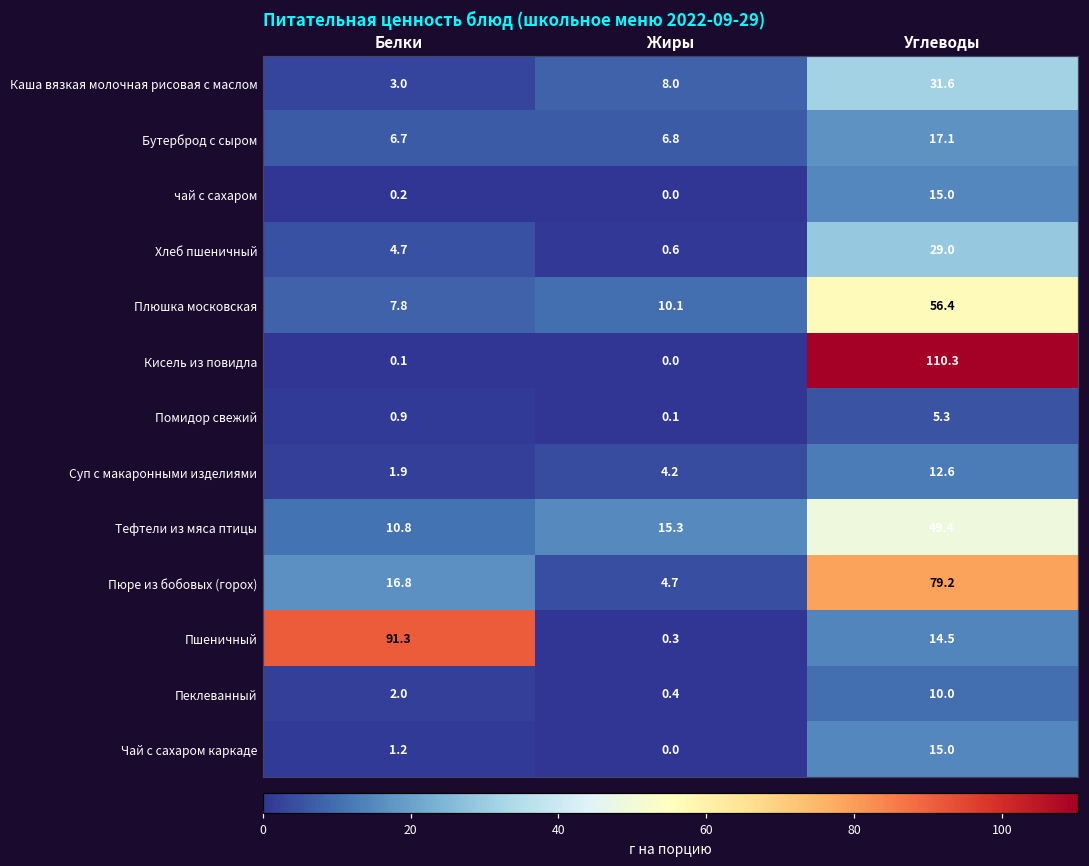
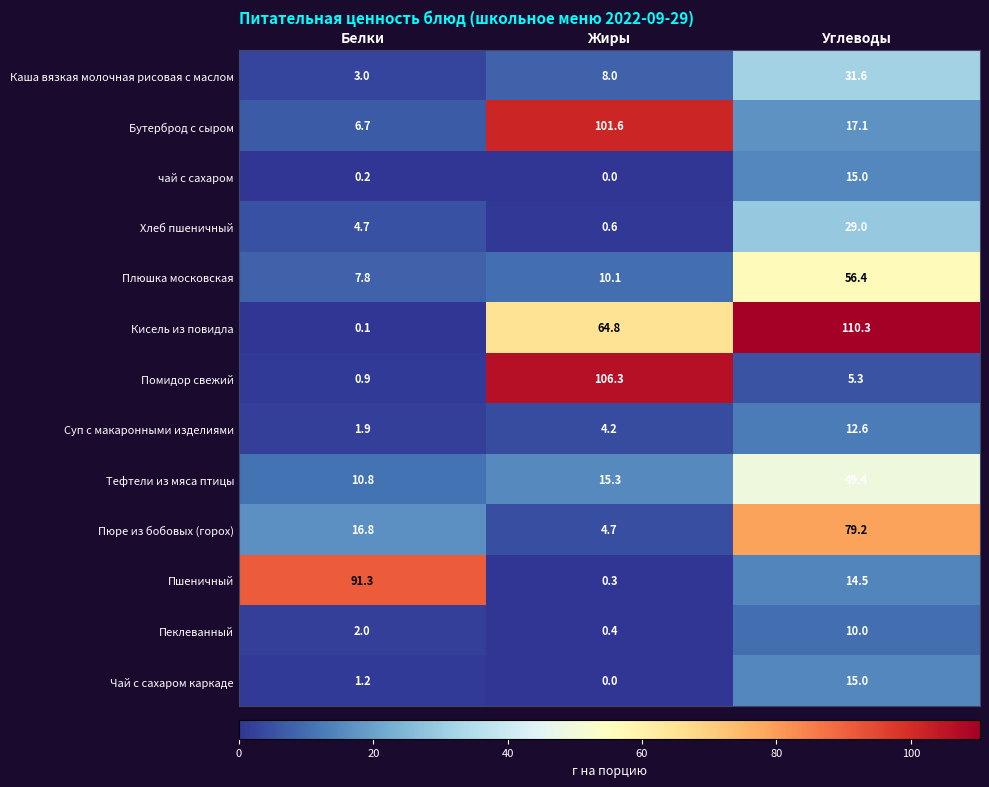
Бутерброд с сыром, Жиры: 6.8 -> 101.6
Кисель из повидла, Жиры: 0.0 -> 64.8
Помидор свежий, Жиры: 0.1 -> 106.3
